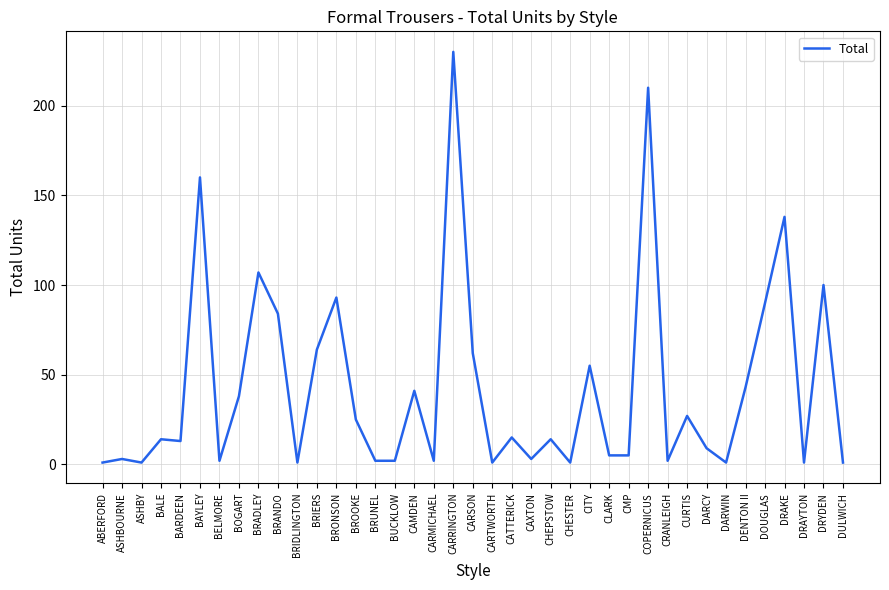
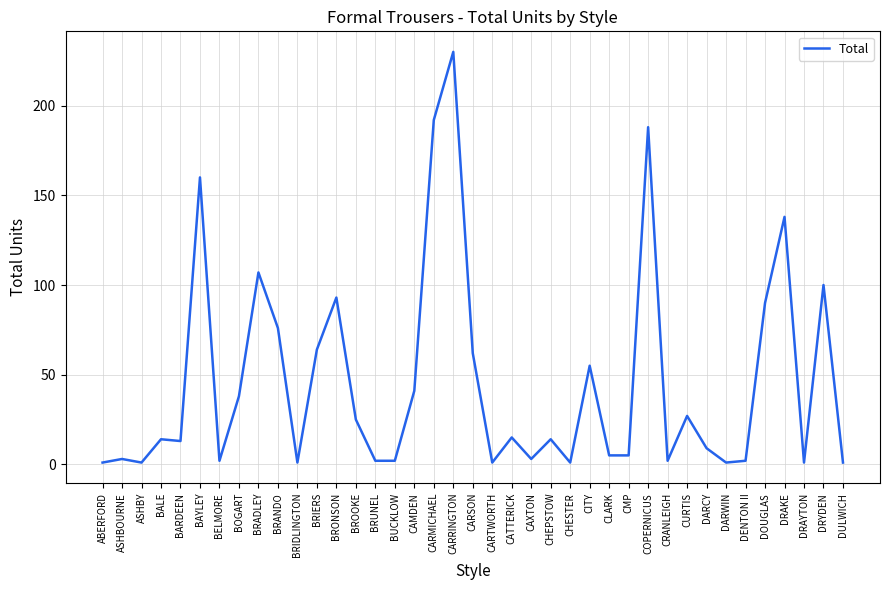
BRANDO: 84 -> 76
CARMICHAEL: 2 -> 192
COPERNICUS: 210 -> 188
DENTON II: 43 -> 2
